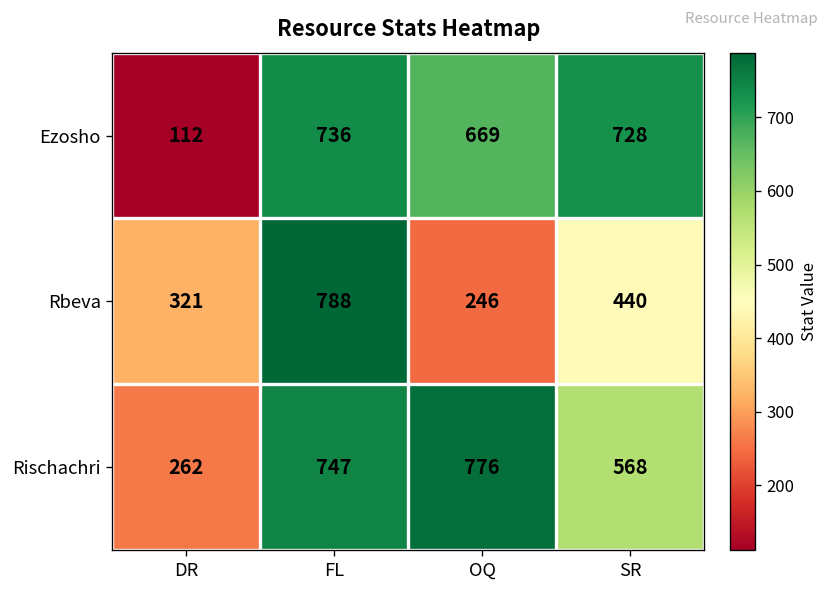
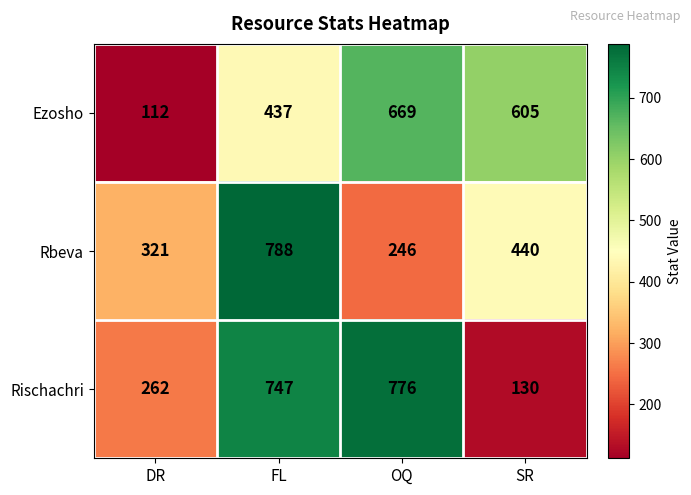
Ezosho, FL: 736 -> 437
Ezosho, SR: 728 -> 605
Rischachri, SR: 568 -> 130
